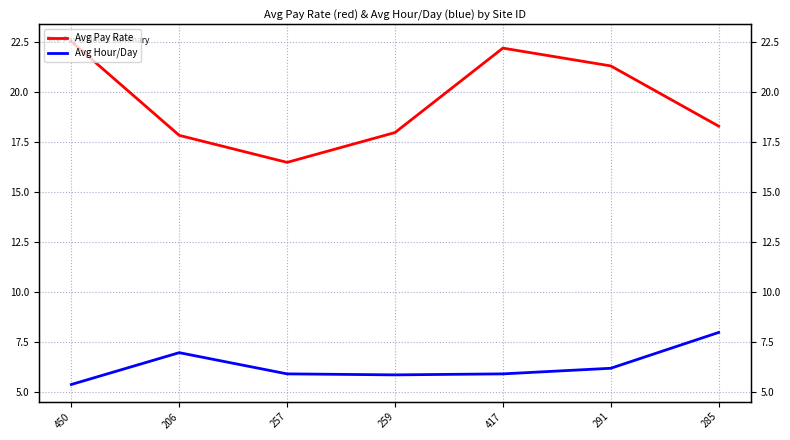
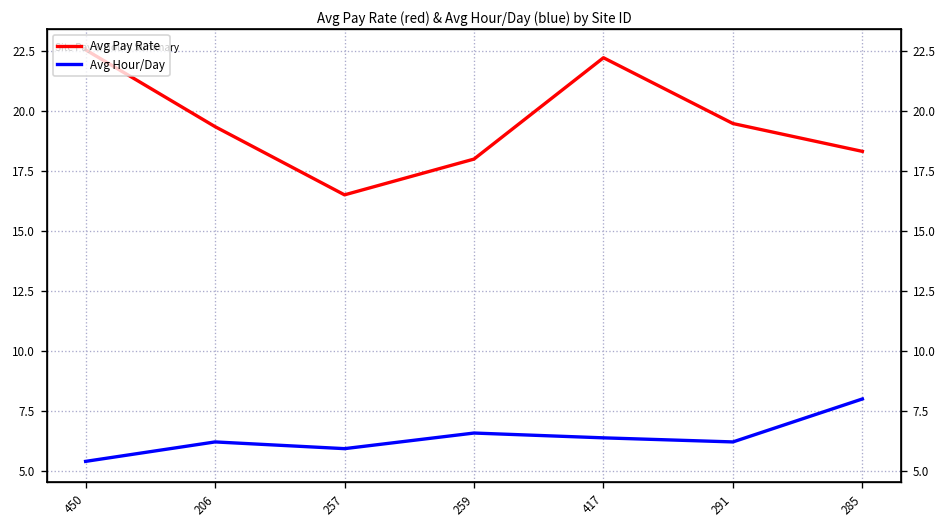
Avg Pay Rate, 206: 17.9 -> 19.3
Avg Hour/Day, 206: 7.0 -> 6.2
Avg Hour/Day, 259: 5.9 -> 6.6
Avg Hour/Day, 417: 5.9 -> 6.4
Avg Pay Rate, 291: 21.3 -> 19.5
